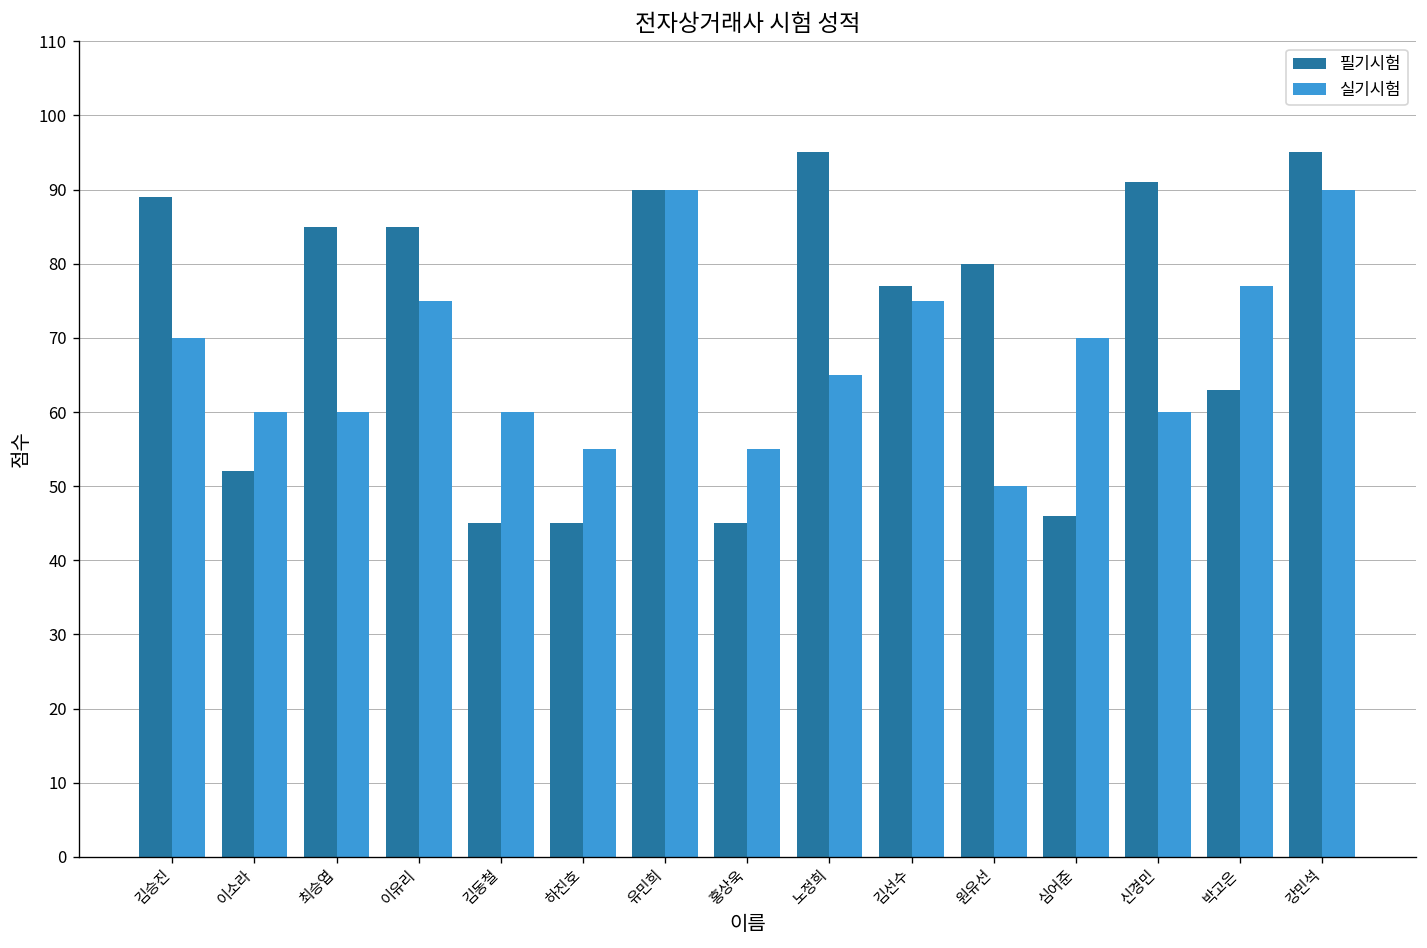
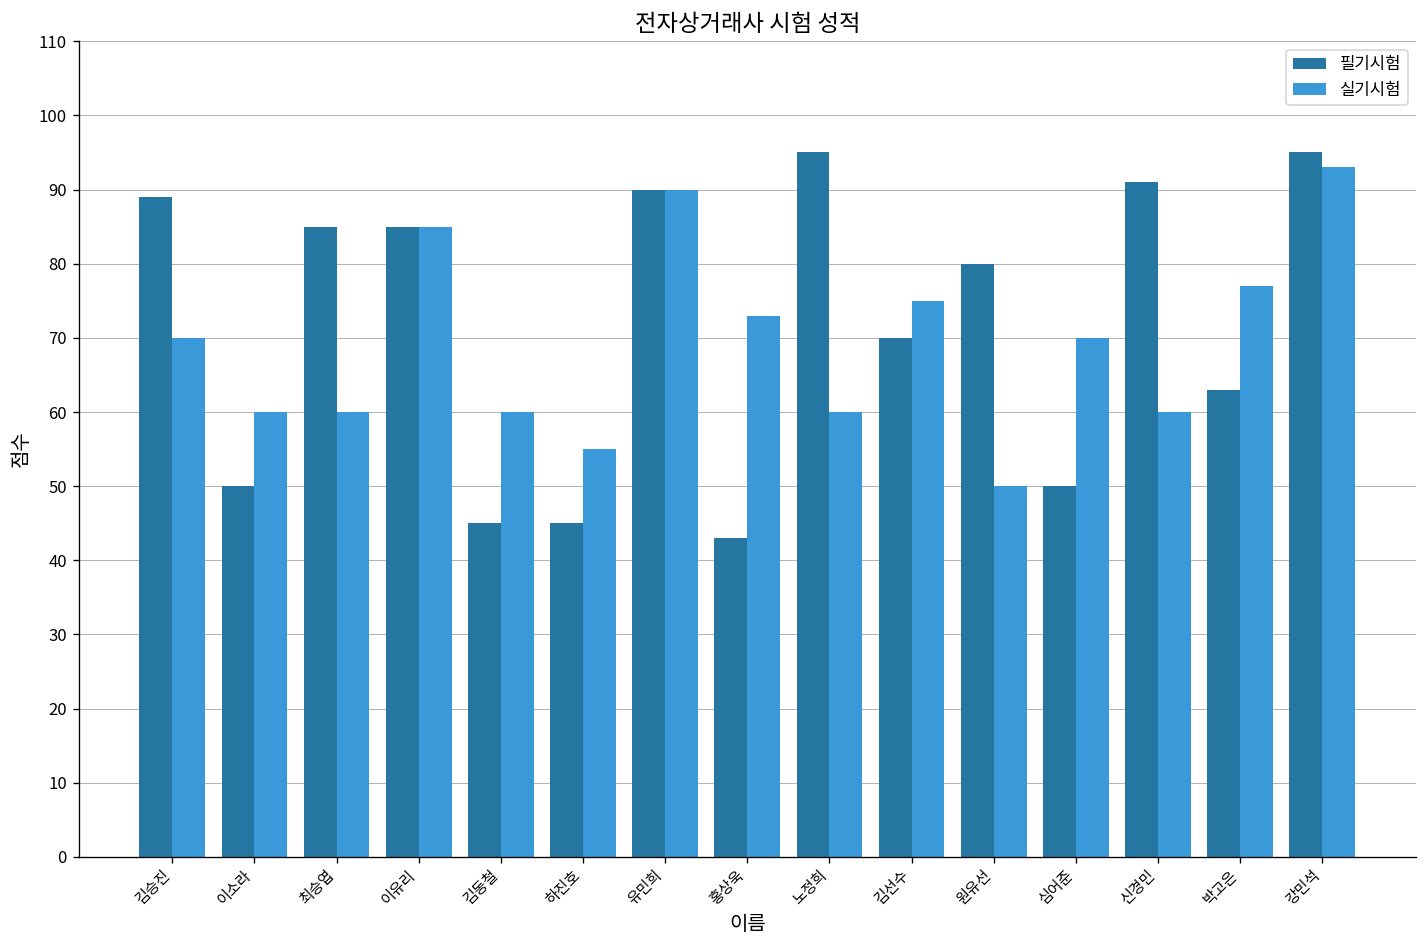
필기시험, 이소라: 52 -> 50
실기시험, 이유리: 75 -> 85
필기시험, 홍상욱: 45 -> 43
실기시험, 홍상욱: 55 -> 73
실기시험, 노정희: 65 -> 60
필기시험, 김선수: 77 -> 70
필기시험, 심어준: 46 -> 50
실기시험, 강민석: 90 -> 93
